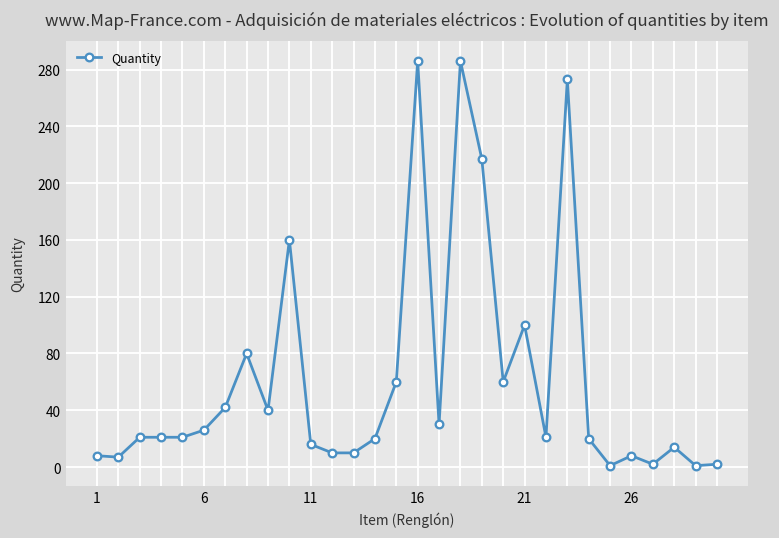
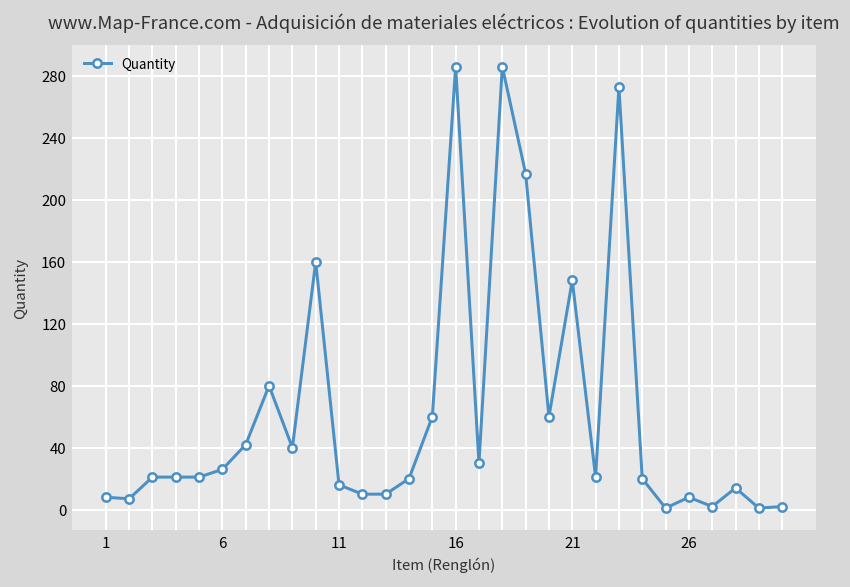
21: 100 -> 148
